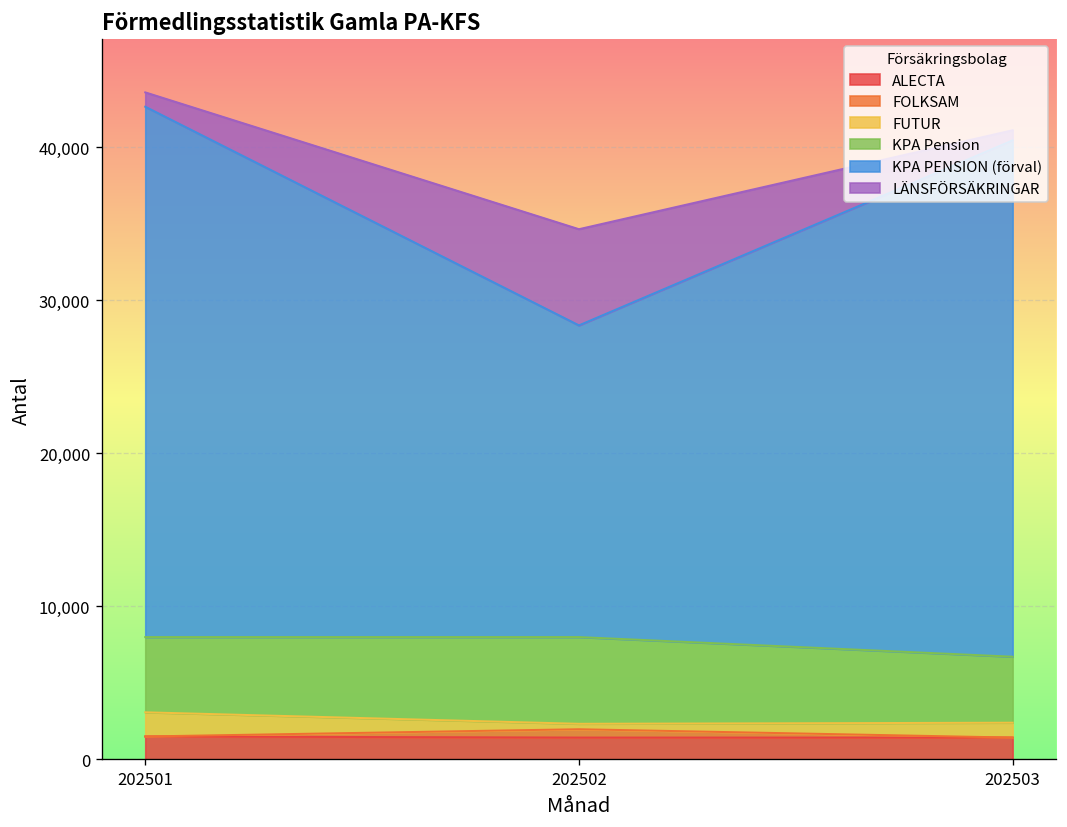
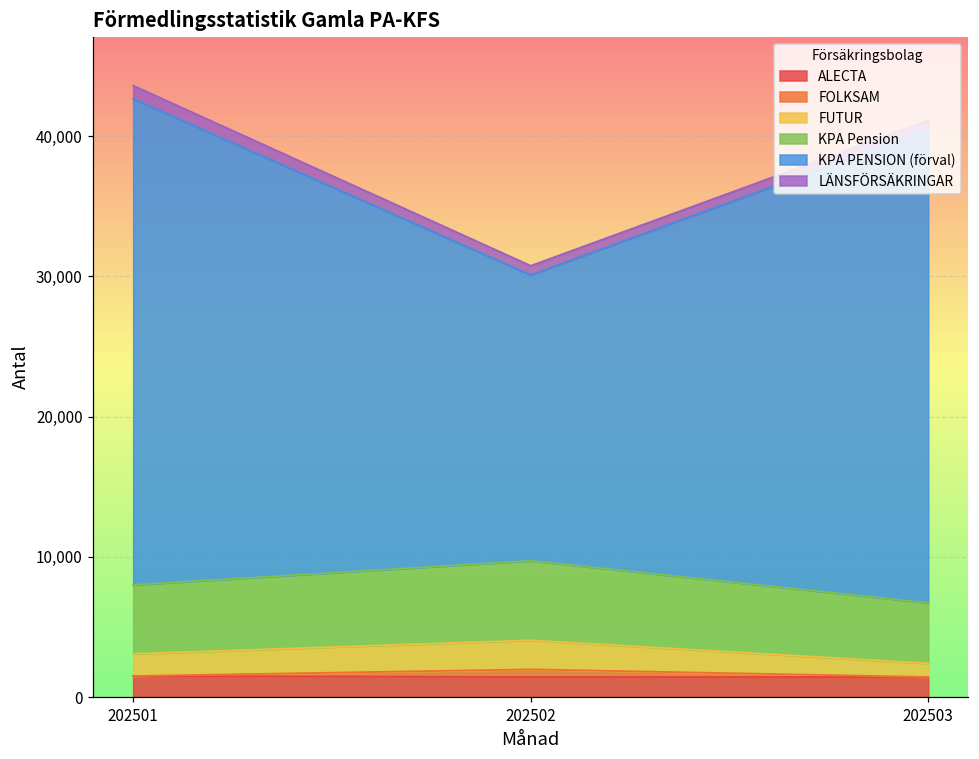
FUTUR, 202502: 400 -> 2,100
LÄNSFÖRSÄKRINGAR, 202502: 6,300 -> 700
